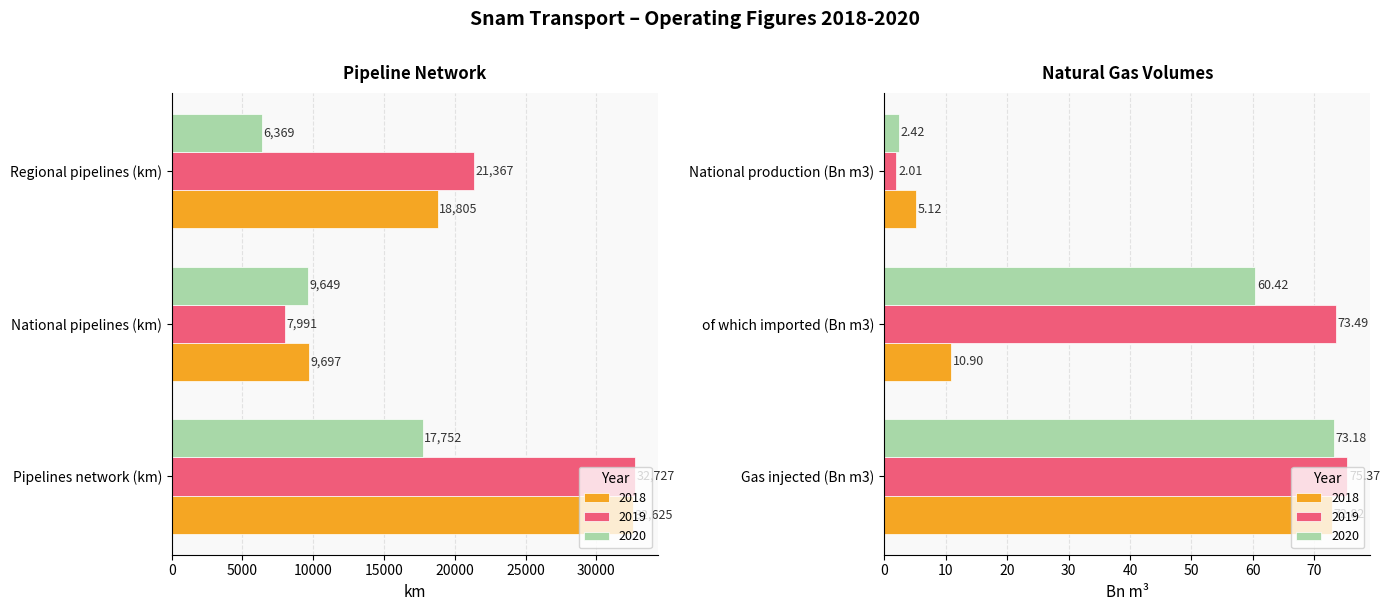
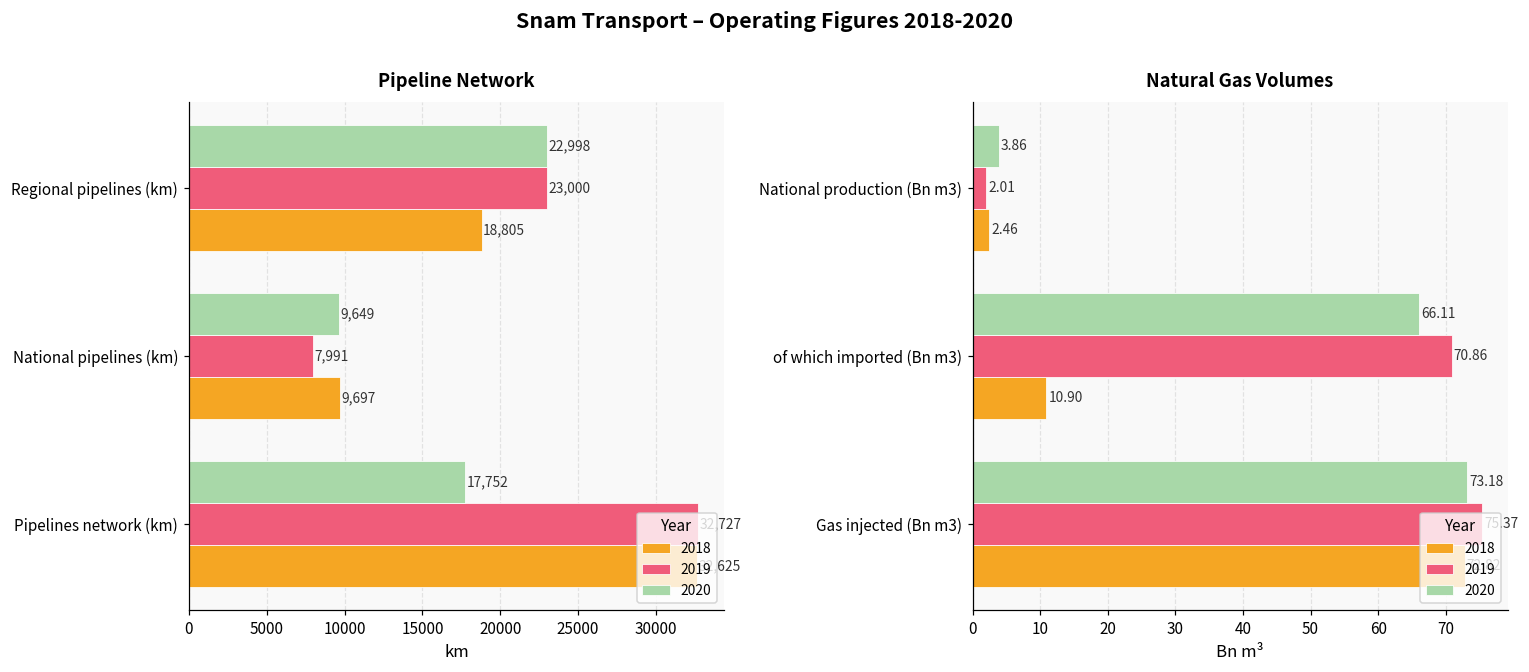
Pipeline Network, 2020, Regional pipelines (km): 6,369 -> 22,998
Pipeline Network, 2019, Regional pipelines (km): 21,367 -> 23,000
Natural Gas Volumes, 2020, National production (Bn m3): 2.42 -> 3.86
Natural Gas Volumes, 2018, National production (Bn m3): 5.12 -> 2.46
Natural Gas Volumes, 2020, of which imported (Bn m3): 60.42 -> 66.11
Natural Gas Volumes, 2019, of which imported (Bn m3): 73.49 -> 70.86
